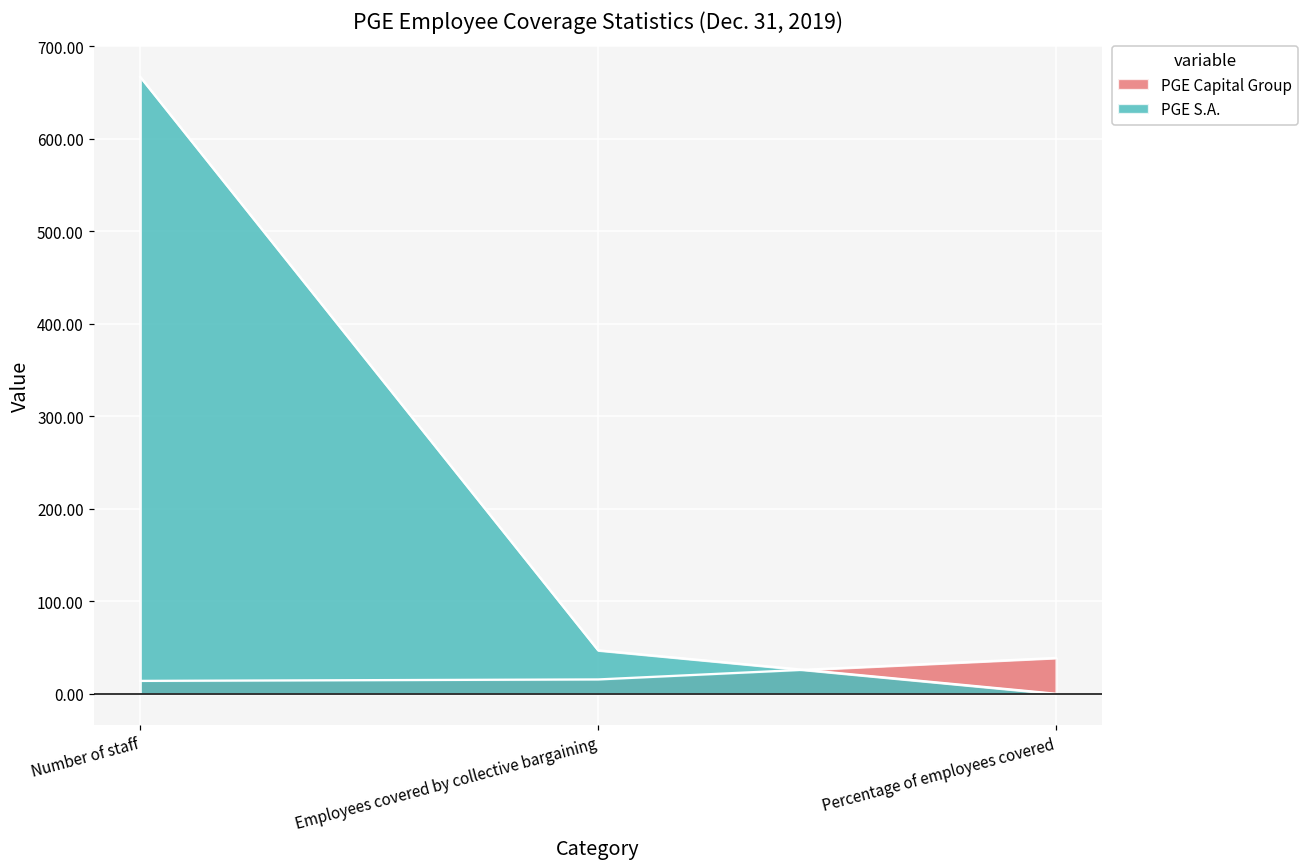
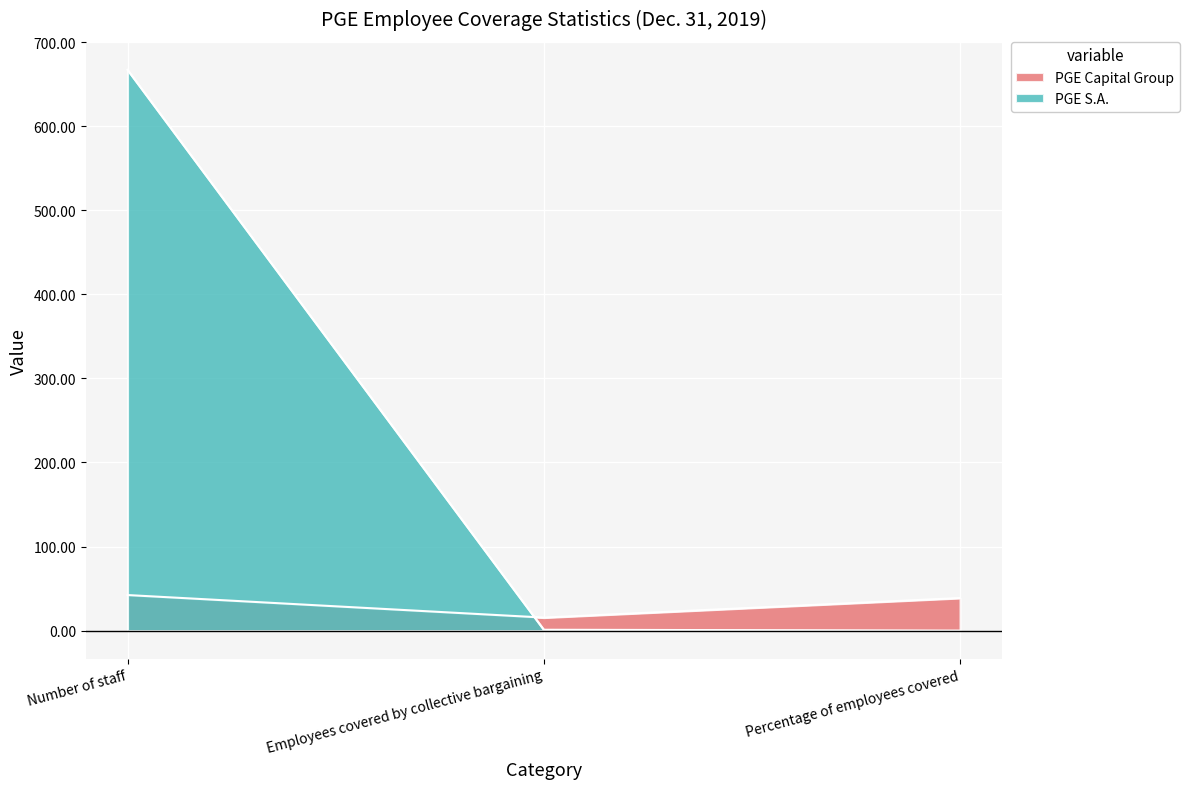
PGE Capital Group, Number of staff: 10 -> 40
PGE S.A., Employees covered by collective bargaining: 50 -> 0
